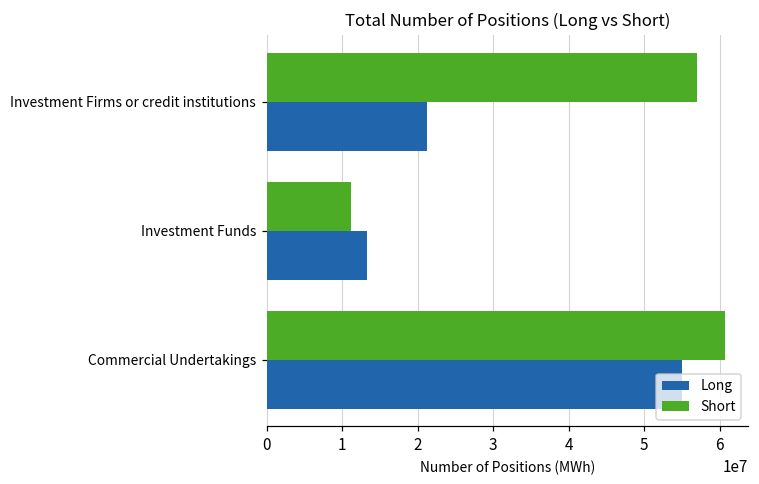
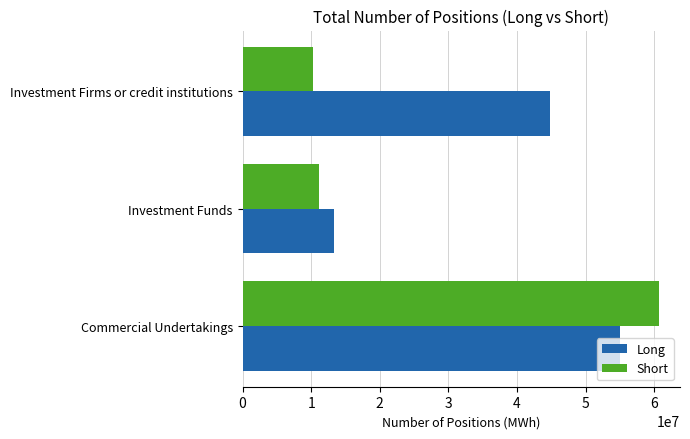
Short, Investment Firms or credit institutions: 57000000 -> 10000000
Long, Investment Firms or credit institutions: 21000000 -> 45000000
